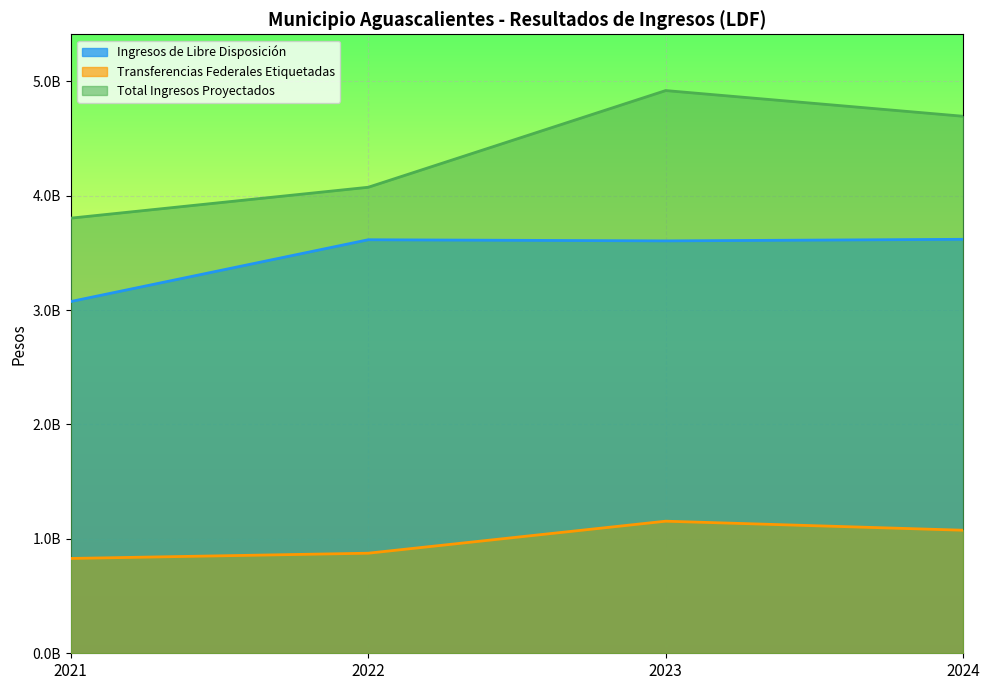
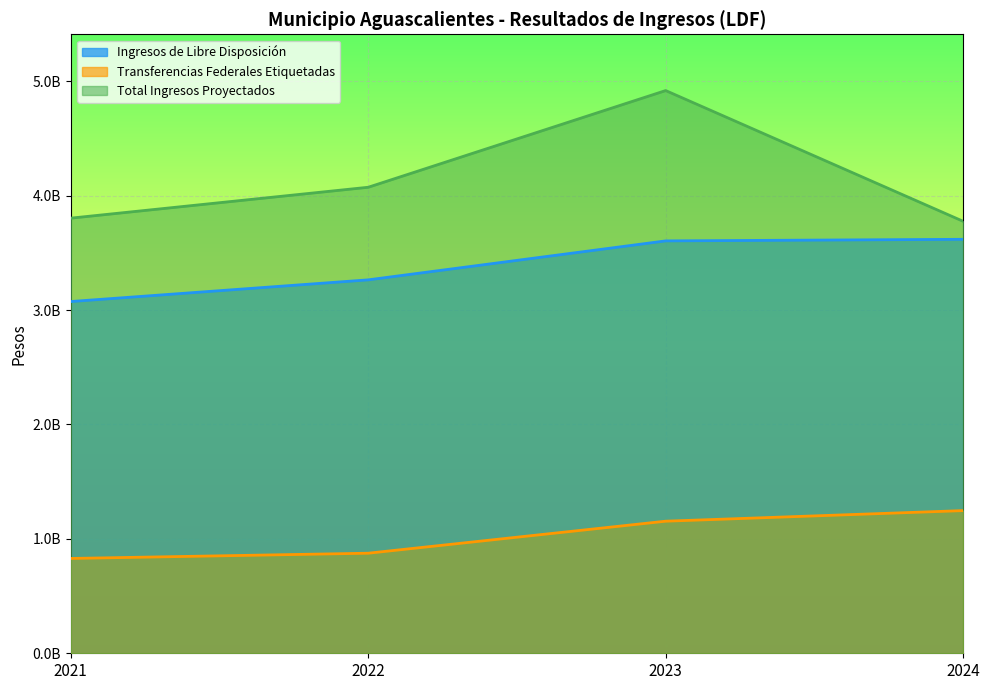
Ingresos de Libre Disposición, 2022: 3610000000 -> 3260000000
Transferencias Federales Etiquetadas, 2024: 1080000000 -> 1250000000
Total Ingresos Proyectados, 2024: 4690000000 -> 3780000000
